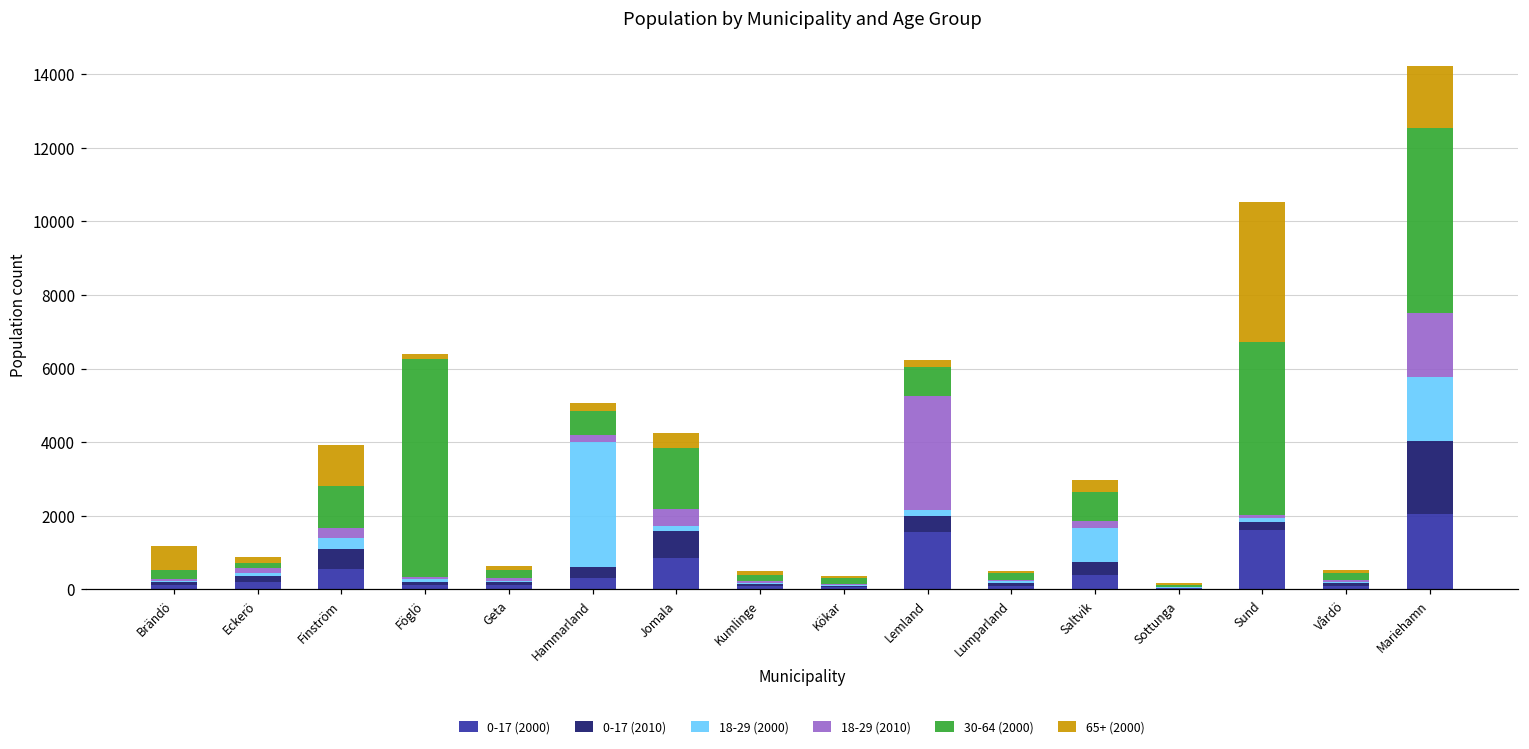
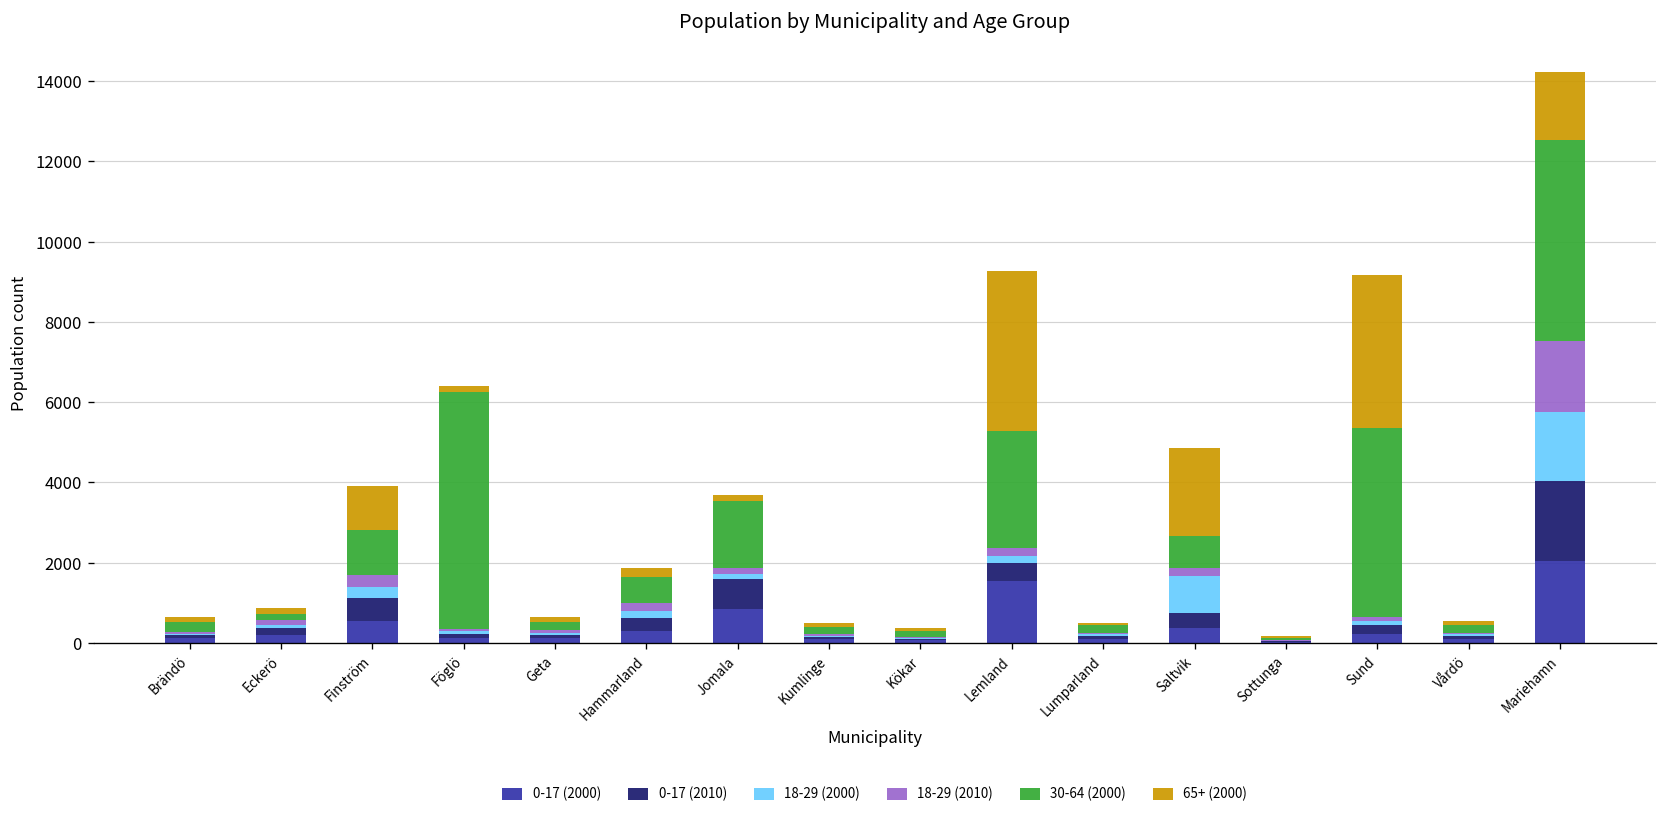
65+ (2000), Brändö: 600 -> 100
18-29 (2000), Hammarland: 3400 -> 200
18-29 (2010), Jomala: 500 -> 200
65+ (2000), Jomala: 400 -> 100
18-29 (2010), Lemland: 3100 -> 200
30-64 (2000), Lemland: 800 -> 2900
65+ (2000), Lemland: 200 -> 4000
65+ (2000), Saltvik: 300 -> 2200
0-17 (2000), Sund: 1600 -> 200
